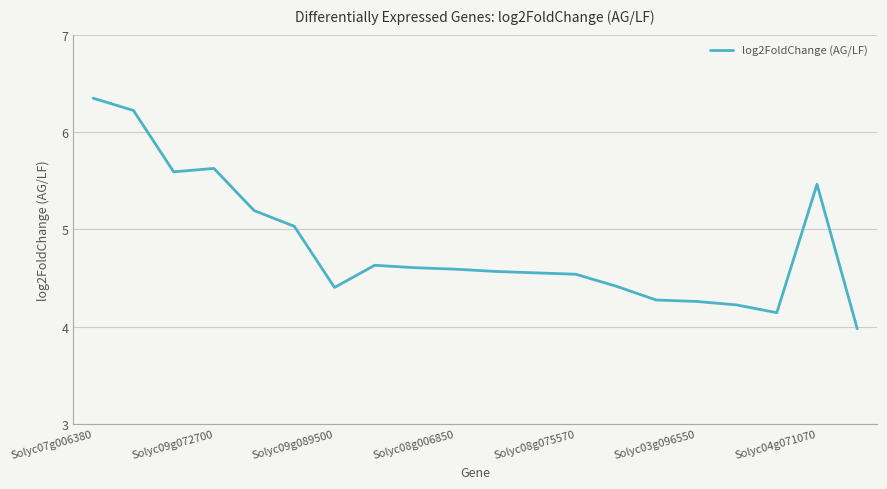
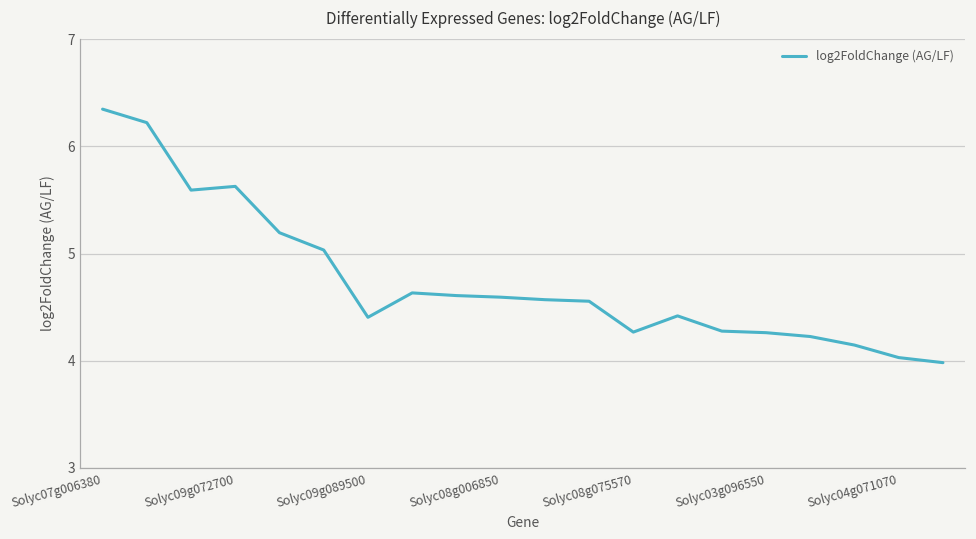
Solyc08g075570: 4.5 -> 4.3
Solyc04g071070: 5.5 -> 4.0
